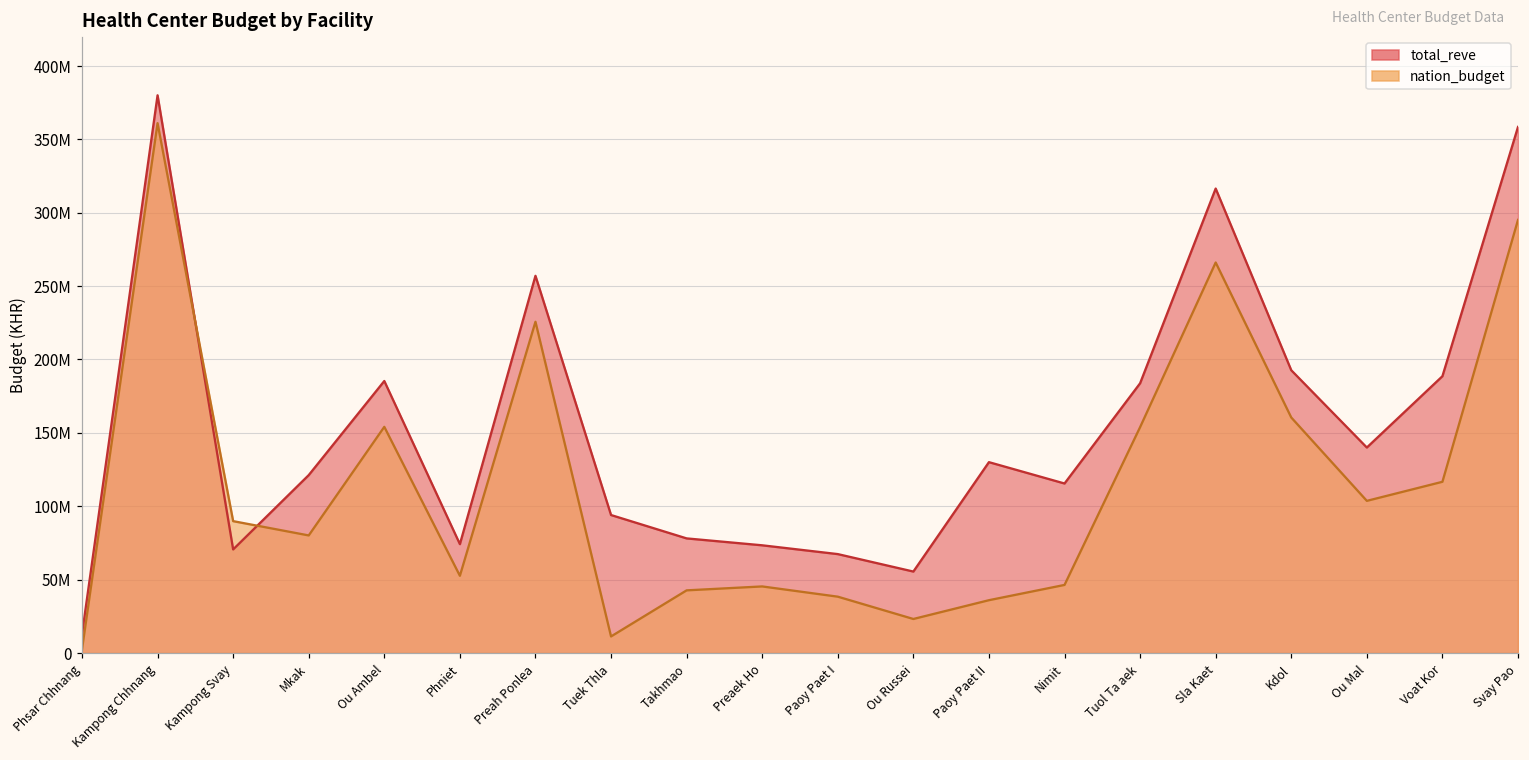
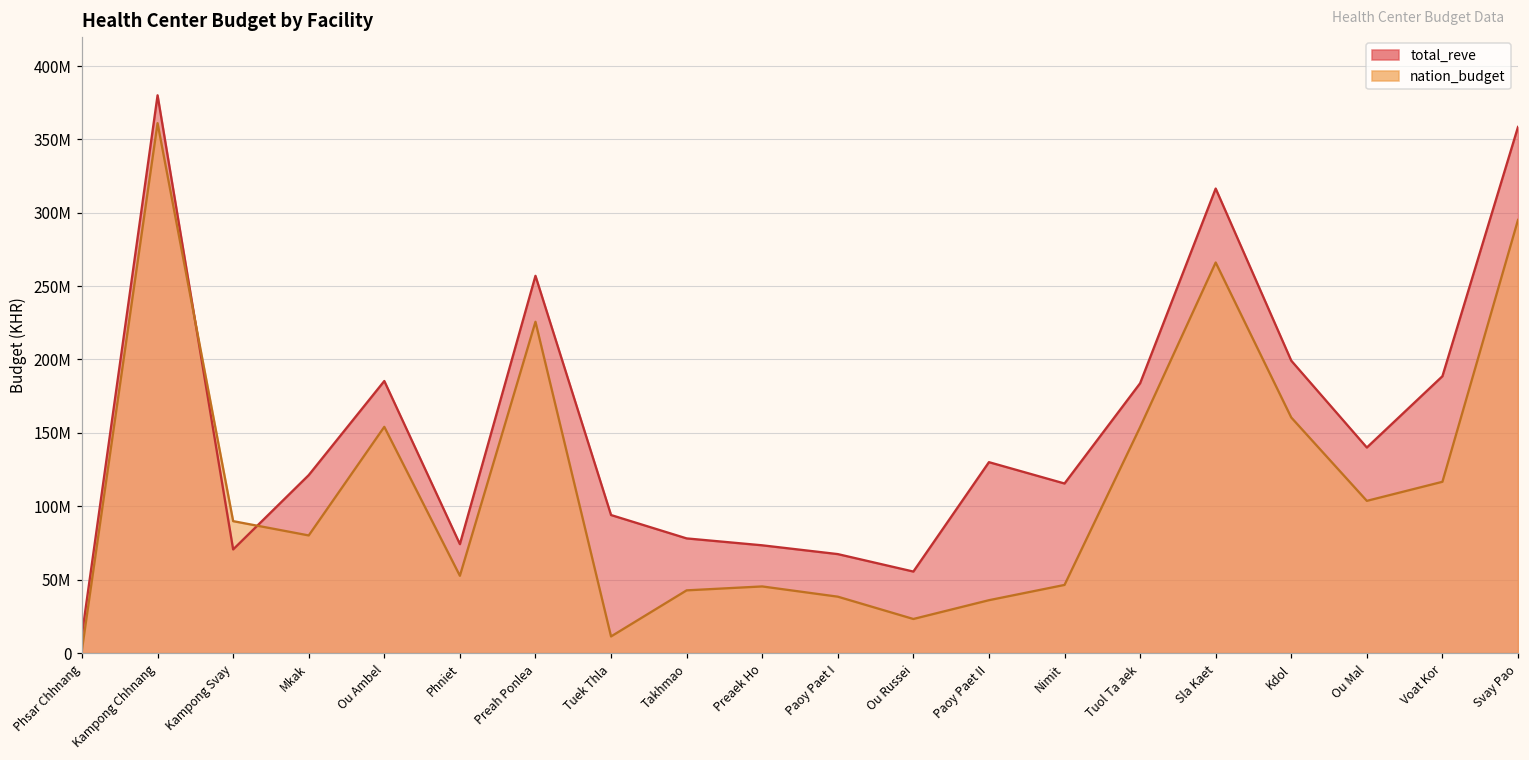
total_reve, Kdol: 193000000 -> 199000000
